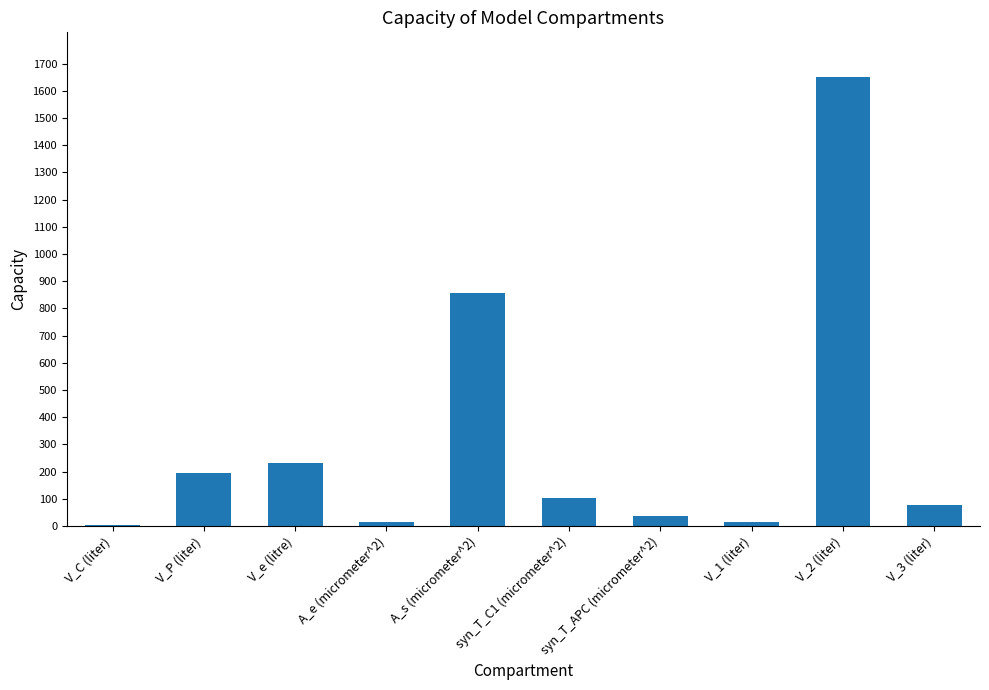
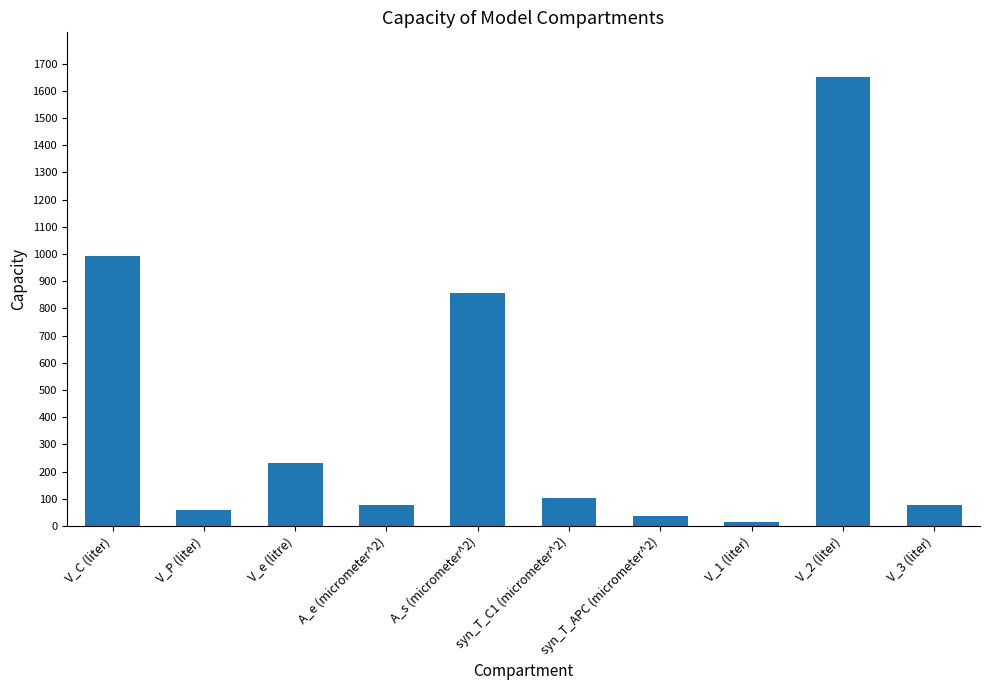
V_C (liter): 10 -> 990
V_P (liter): 200 -> 60
A_e (micrometer^2): 20 -> 80
